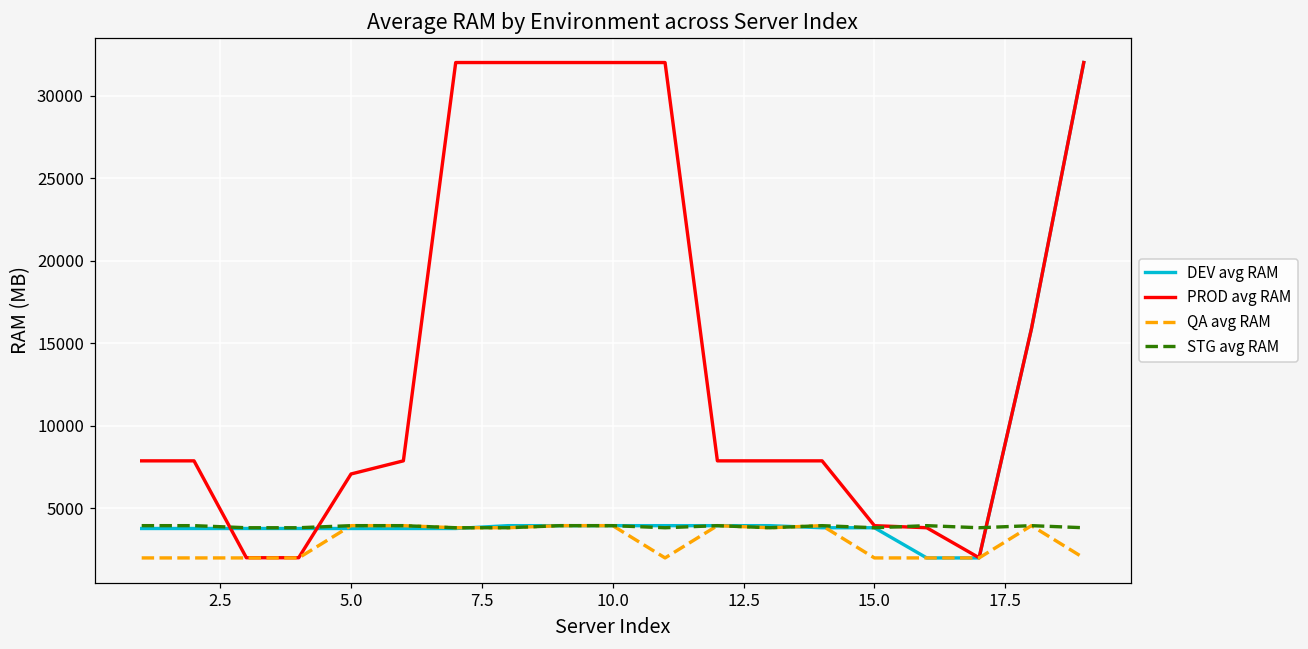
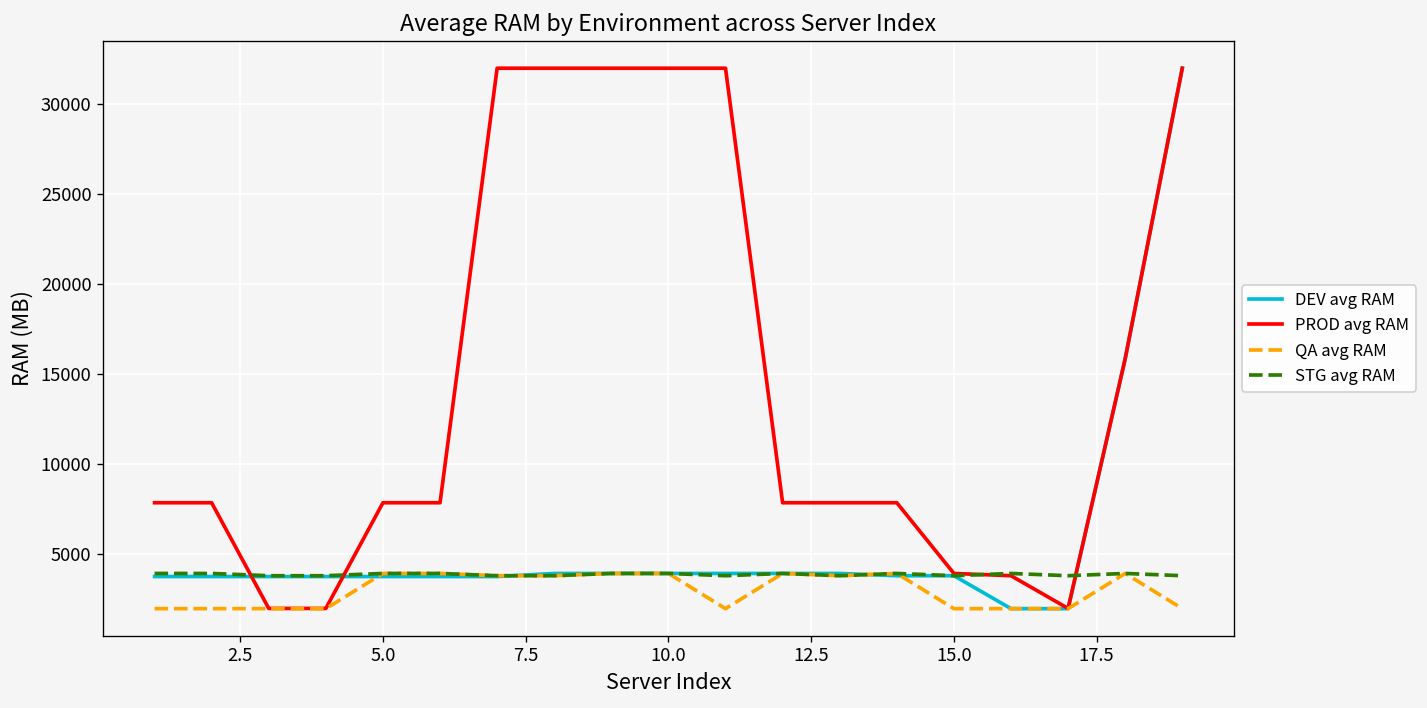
PROD avg RAM, 5.0: 7100 -> 7900
